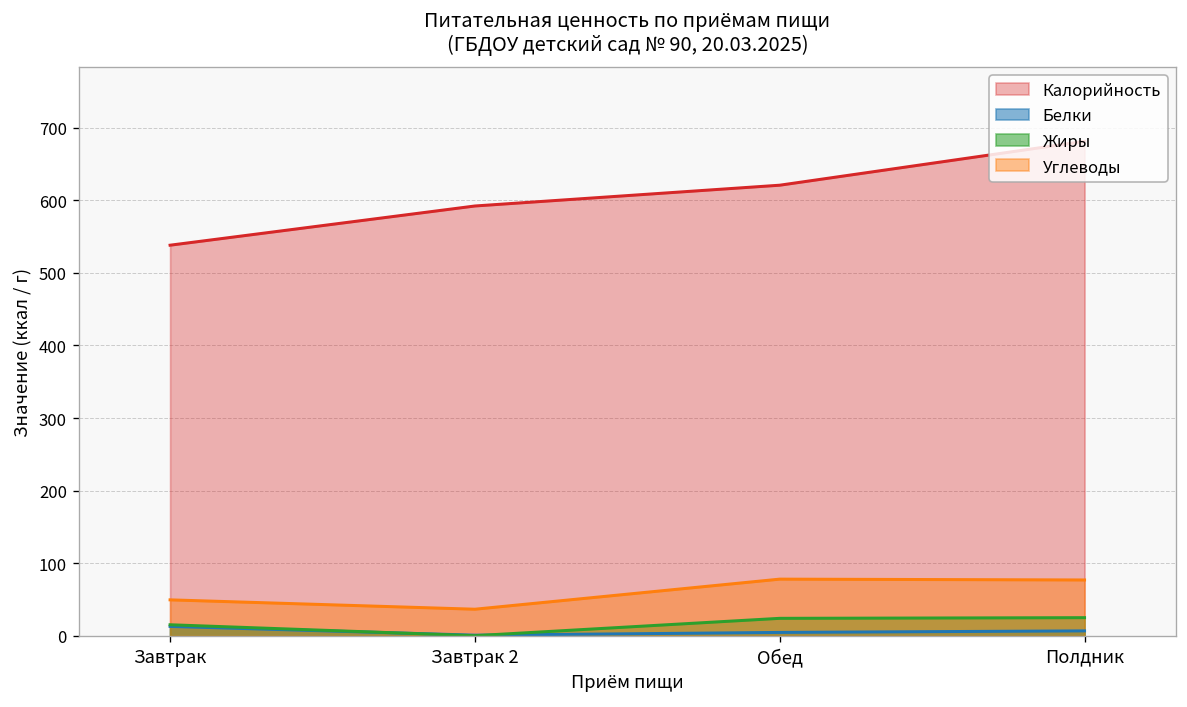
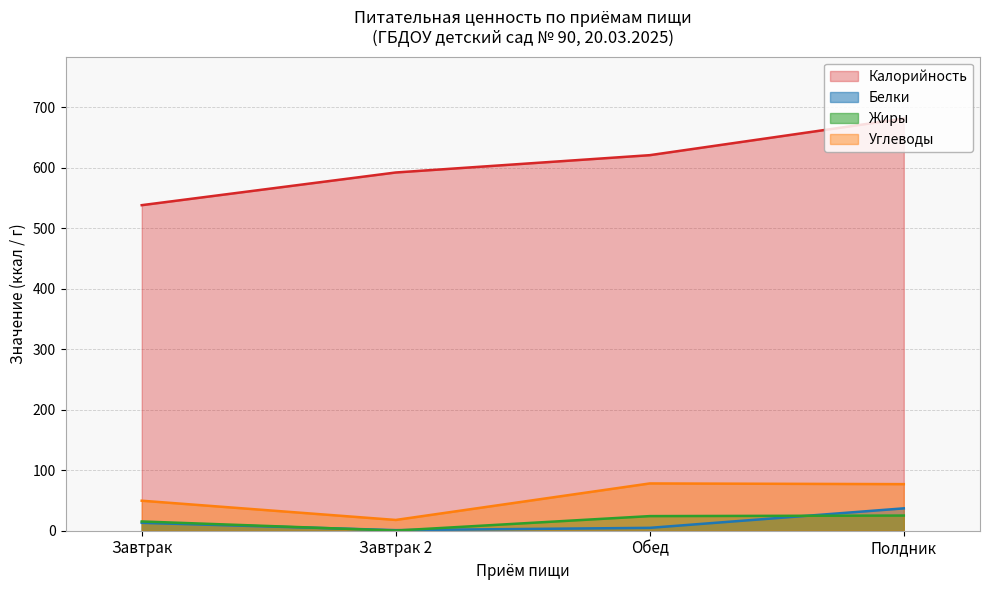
Углеводы, Завтрак 2: 40 -> 20
Белки, Полдник: 10 -> 40
